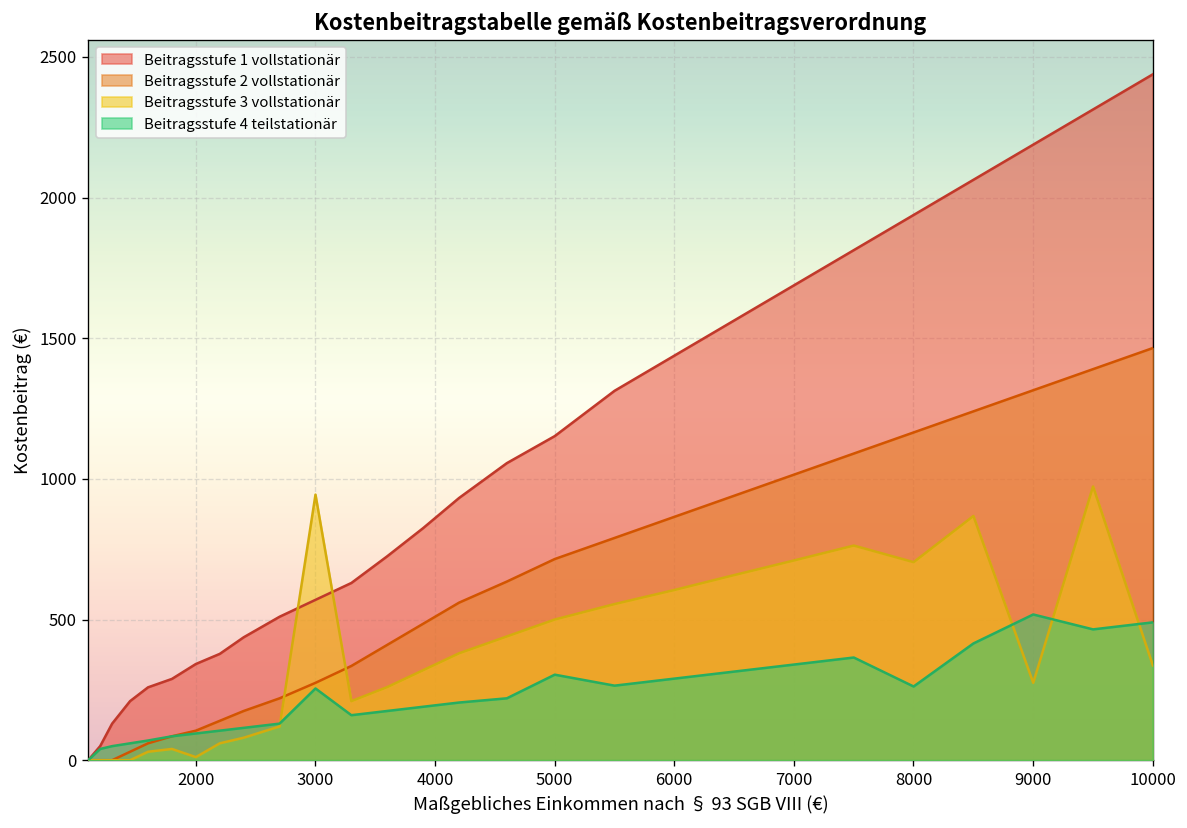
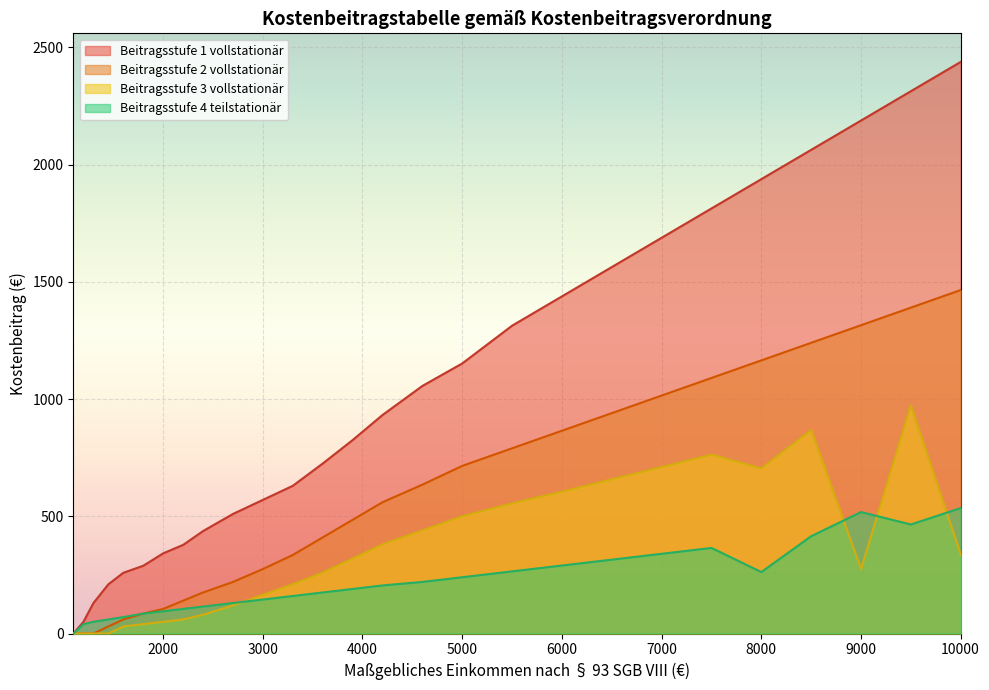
Beitragsstufe 3 vollstationär, 2000: 10 -> 50
Beitragsstufe 3 vollstationär, 3000: 940 -> 170
Beitragsstufe 4 teilstationär, 3000: 260 -> 150
Beitragsstufe 4 teilstationär, 5000: 300 -> 240
Beitragsstufe 4 teilstationär, 10000: 490 -> 540
